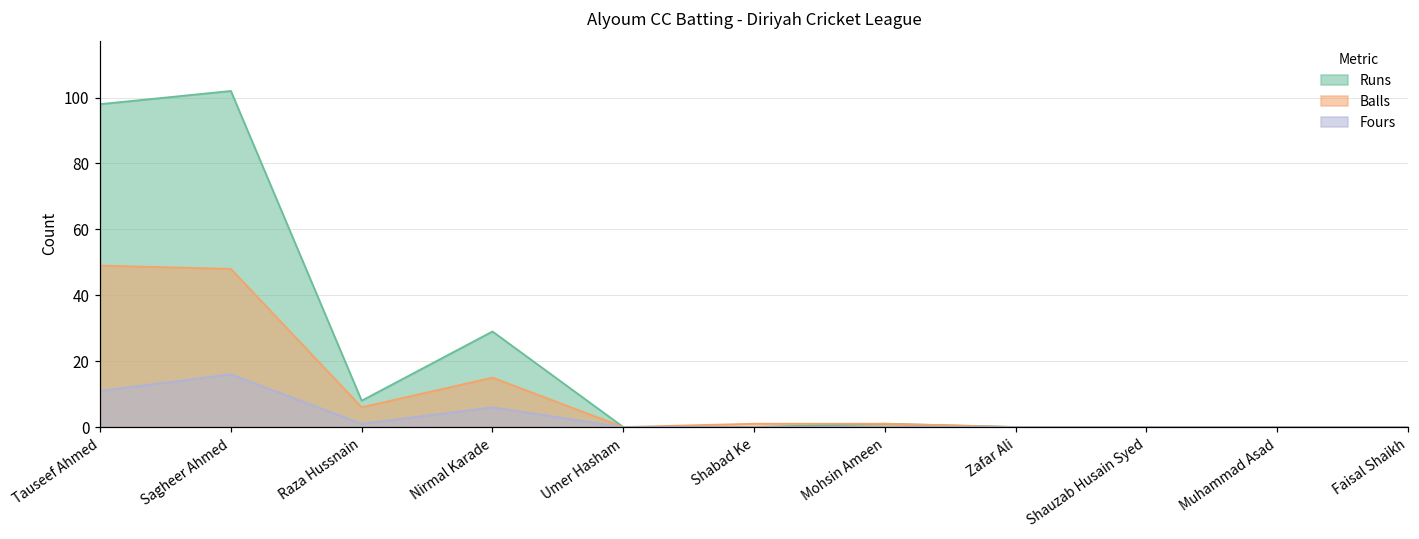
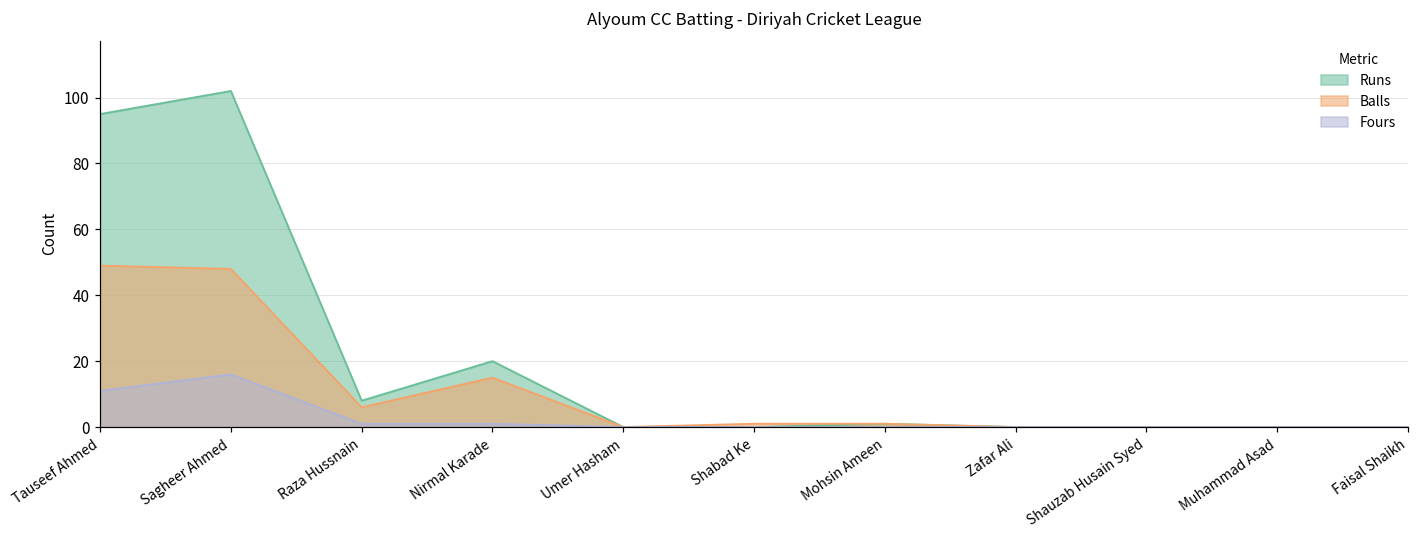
Runs, Tauseef Ahmed: 98 -> 95
Runs, Nirmal Karade: 29 -> 20
Fours, Nirmal Karade: 6 -> 1
